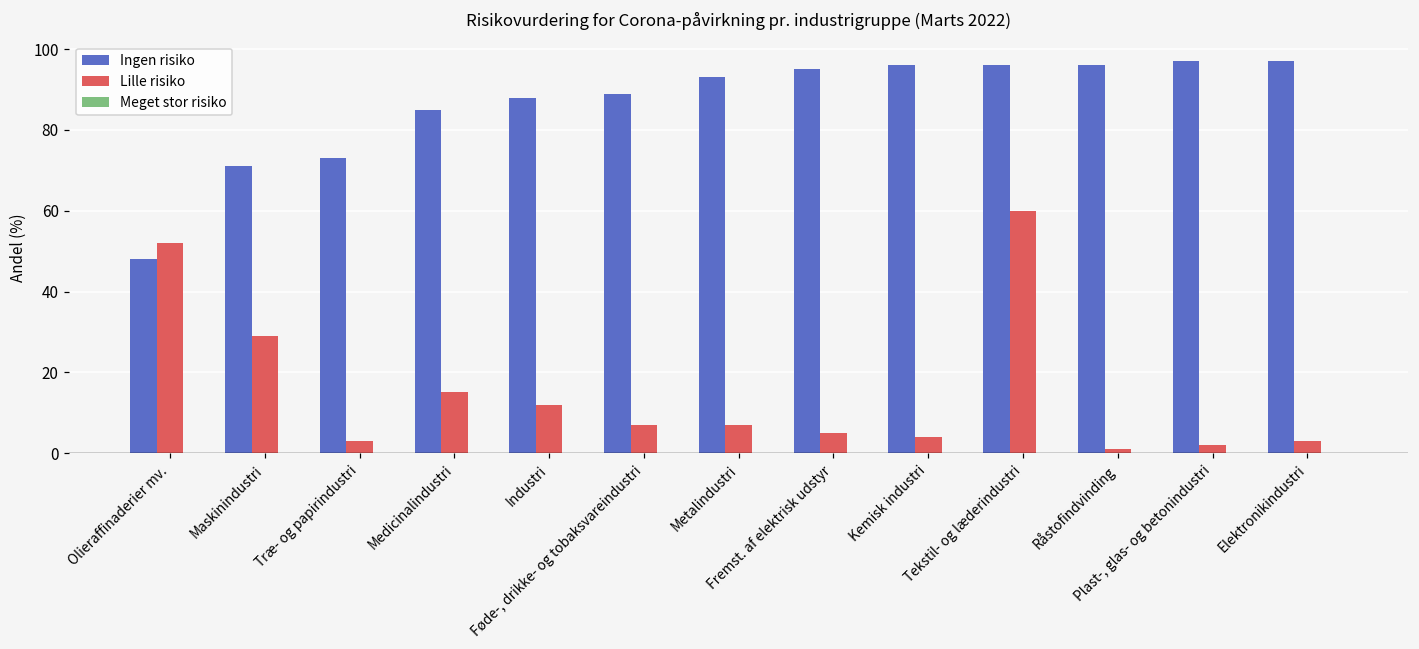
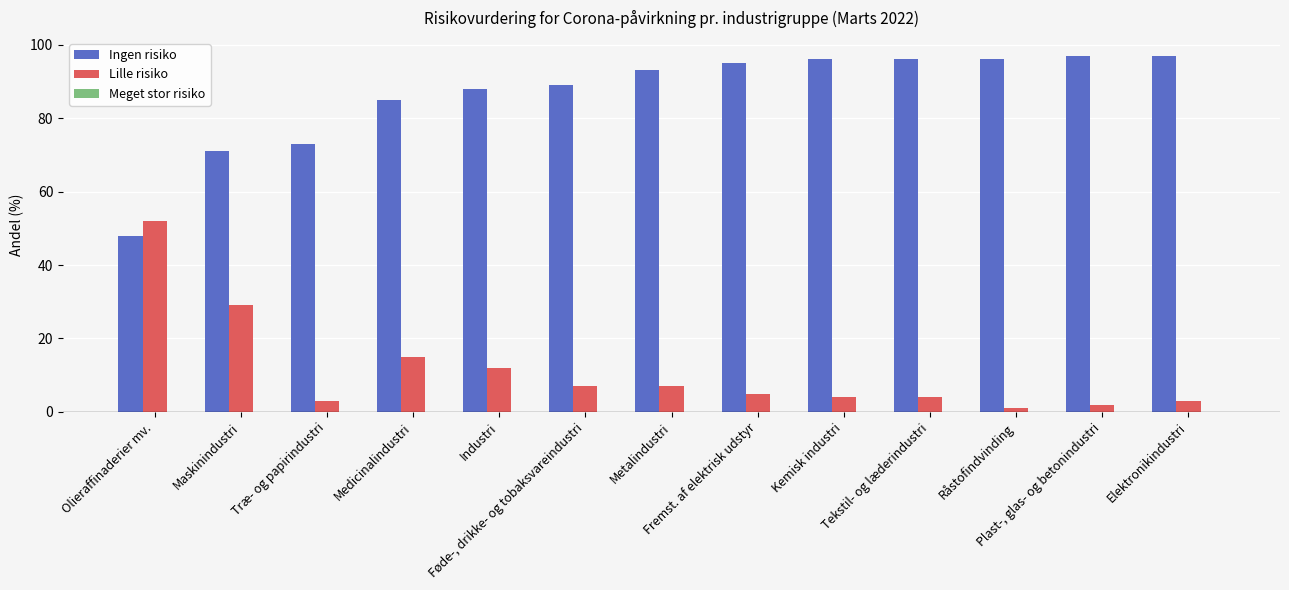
Lille risiko, Tekstil- og læderindustri: 60 -> 4
